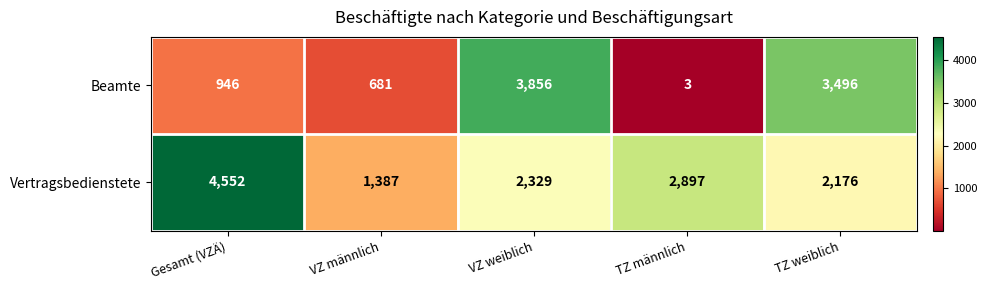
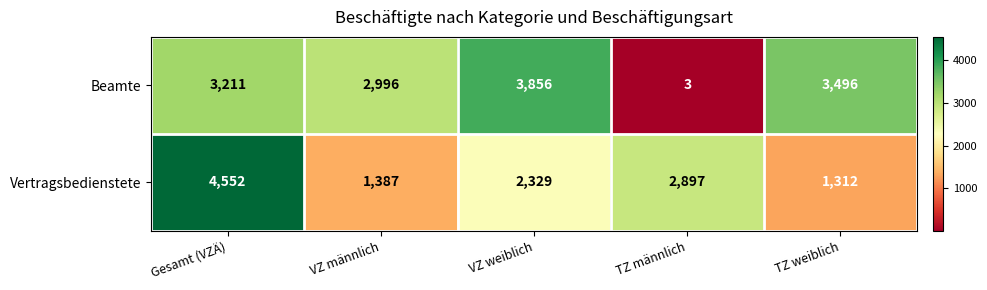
Beamte, Gesamt (VZÄ): 946 -> 3,211
Beamte, VZ männlich: 681 -> 2,996
Vertragsbedienstete, TZ weiblich: 2,176 -> 1,312
